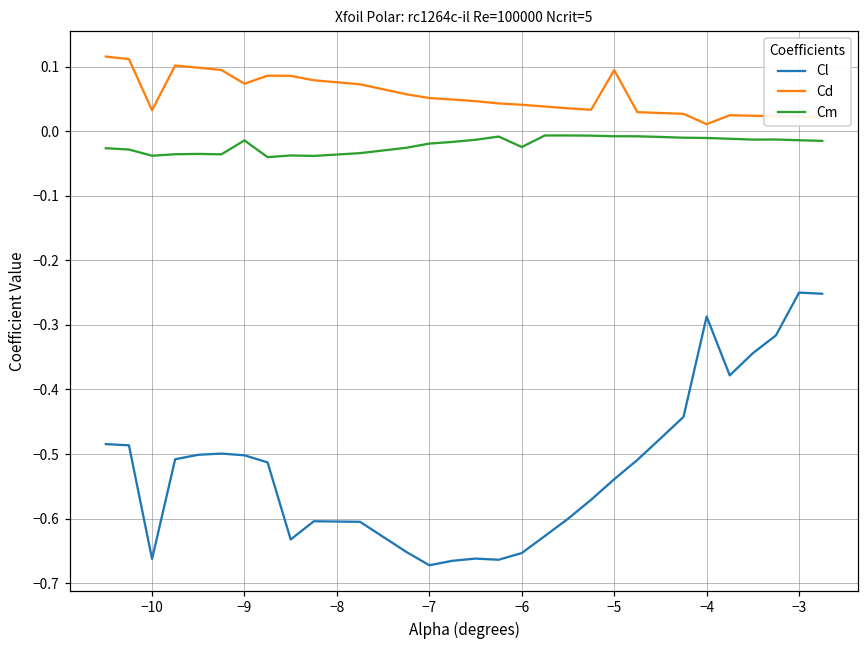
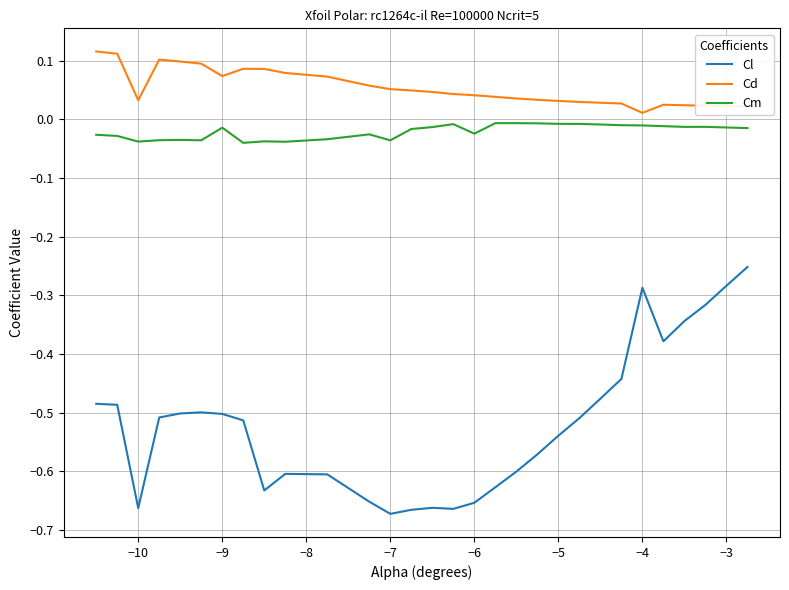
Cm, −7: -0.02 -> -0.04
Cd, −5: 0.09 -> 0.03
Cl, −3: -0.25 -> -0.28
